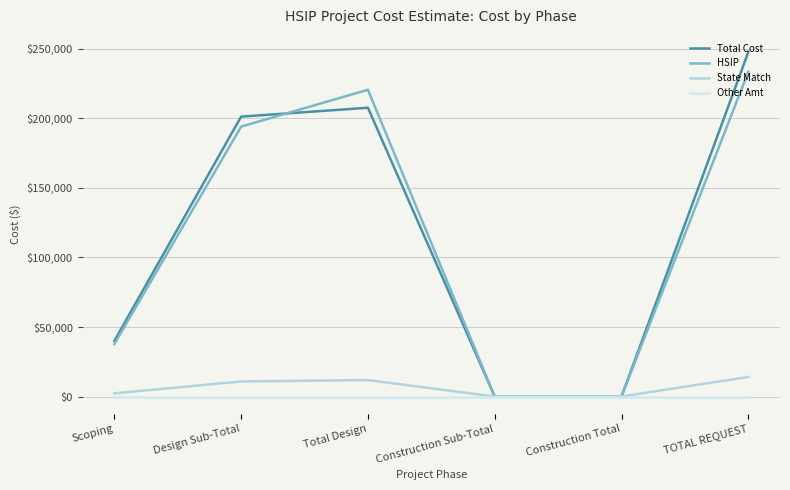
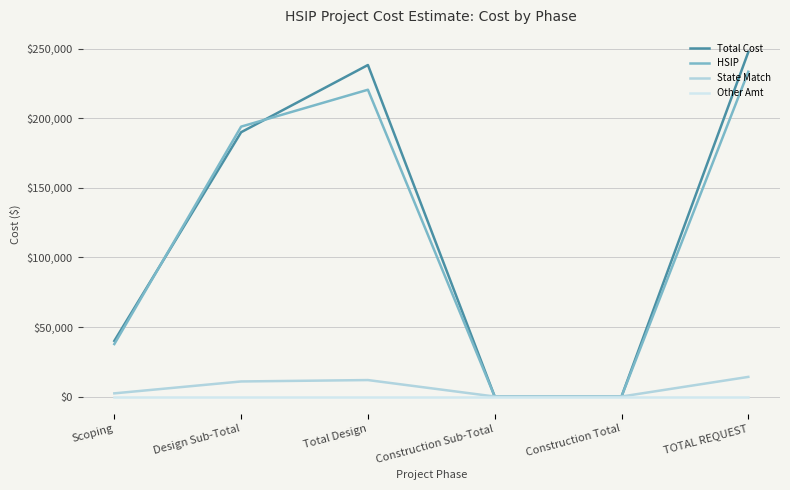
Total Cost, Design Sub-Total: $201,000 -> $190,000
Total Cost, Total Design: $208,000 -> $238,000
